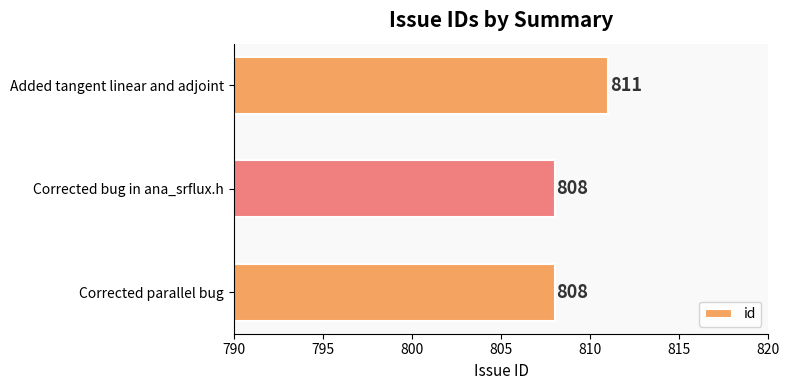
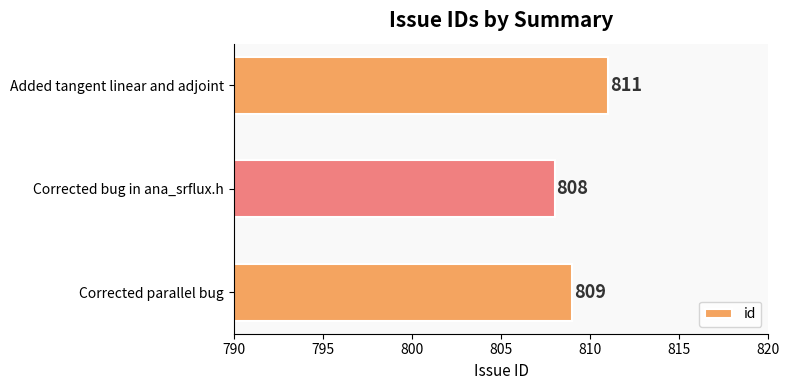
Corrected parallel bug: 808 -> 809
